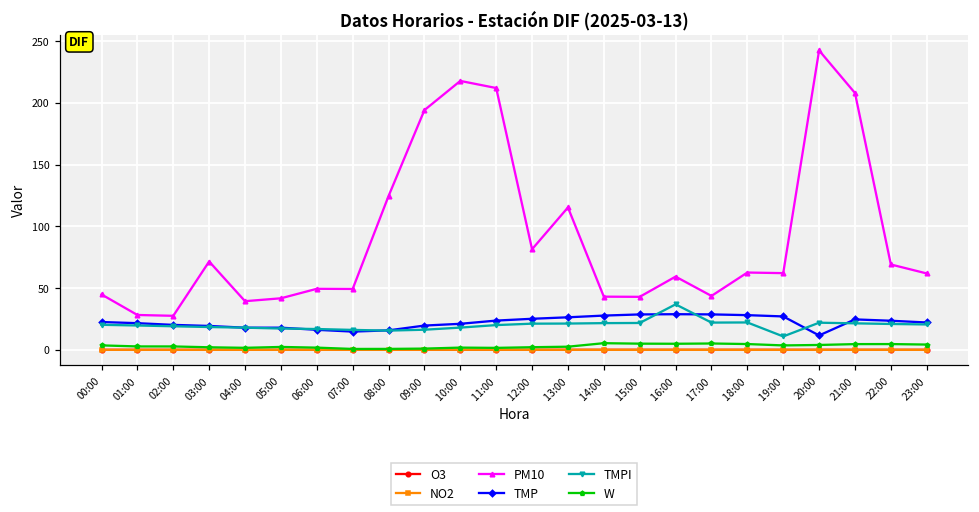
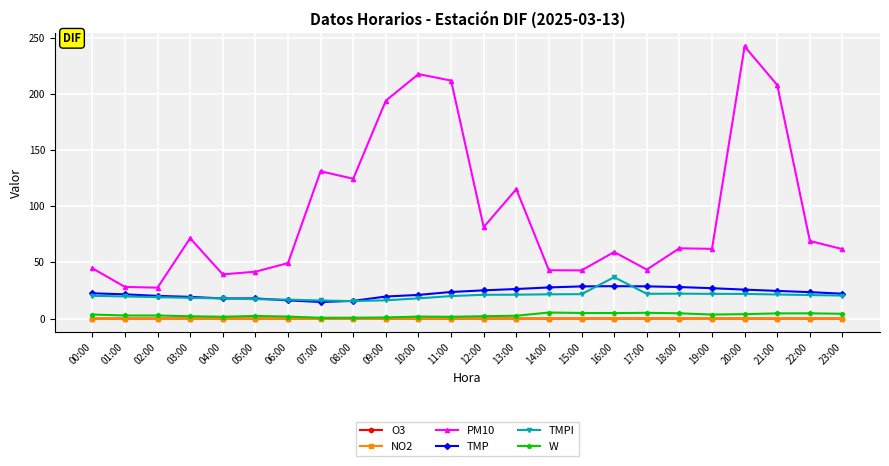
PM10, 07:00: 49 -> 131
TMPI, 19:00: 11 -> 22
TMP, 20:00: 12 -> 26
